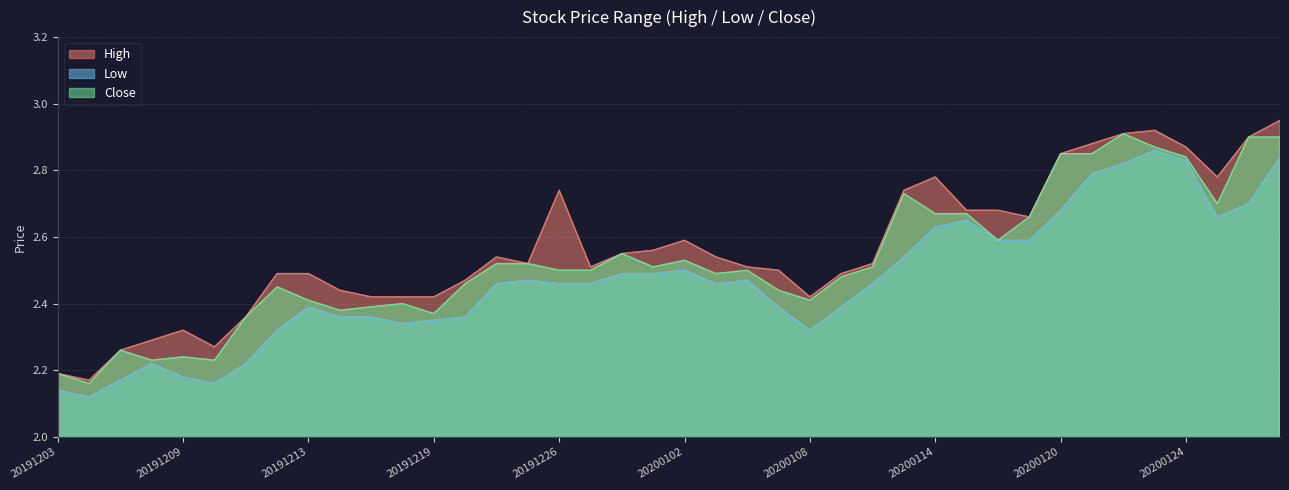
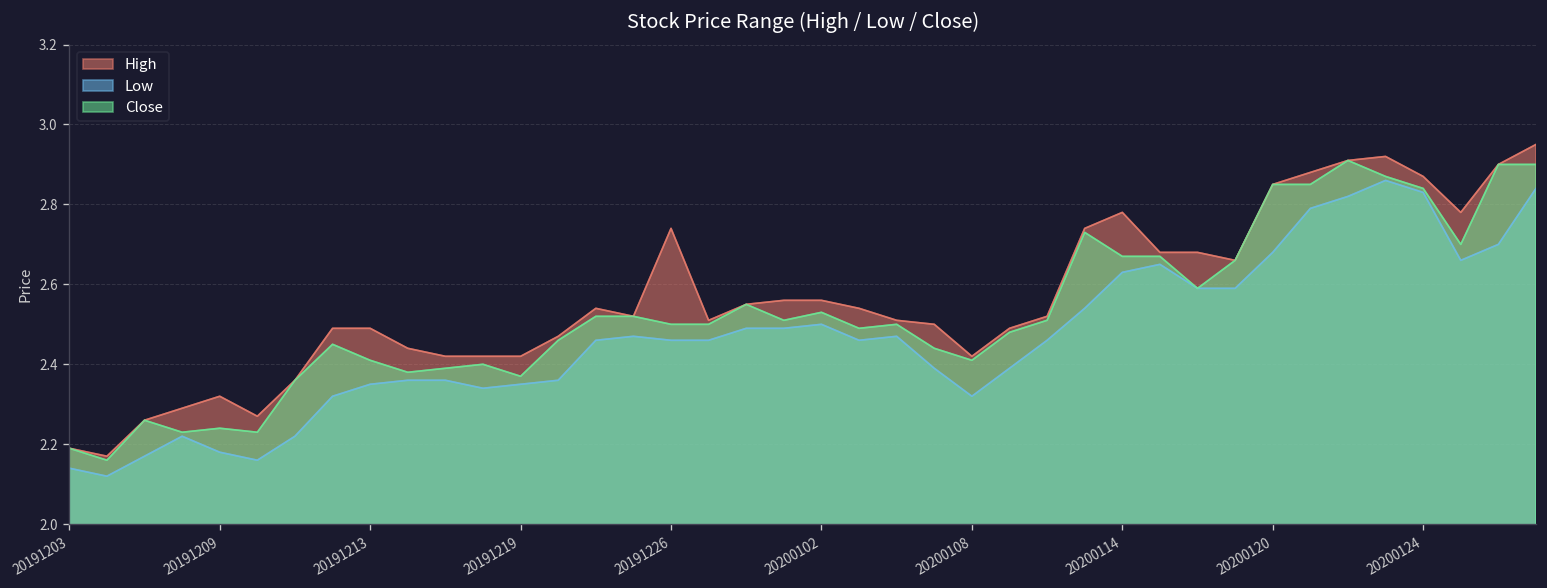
Low, 20191213: 2.39 -> 2.35
High, 20200102: 2.59 -> 2.56
